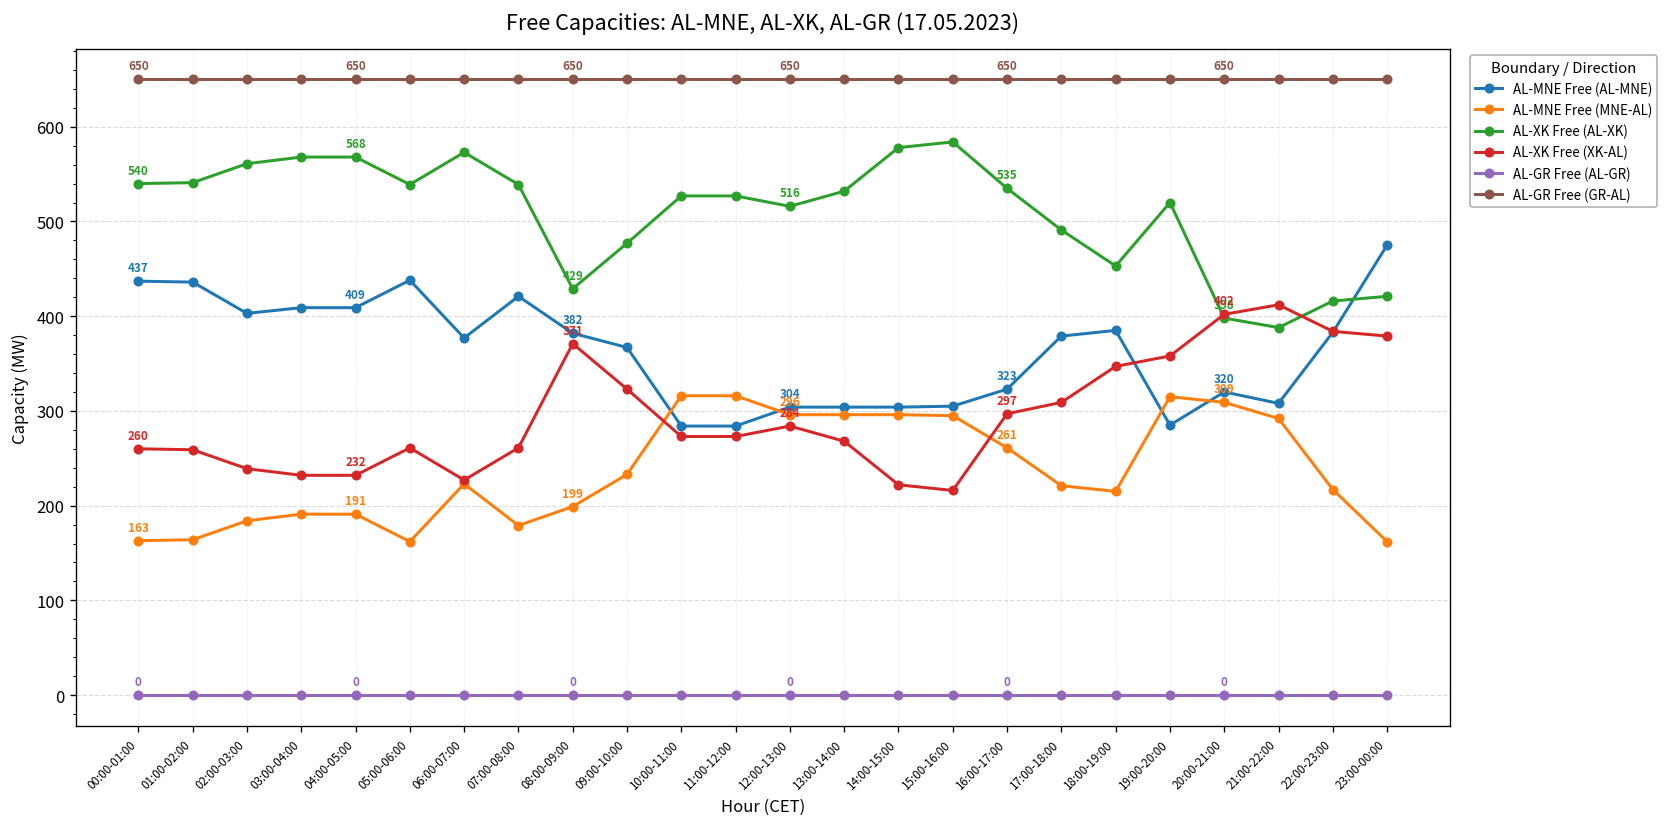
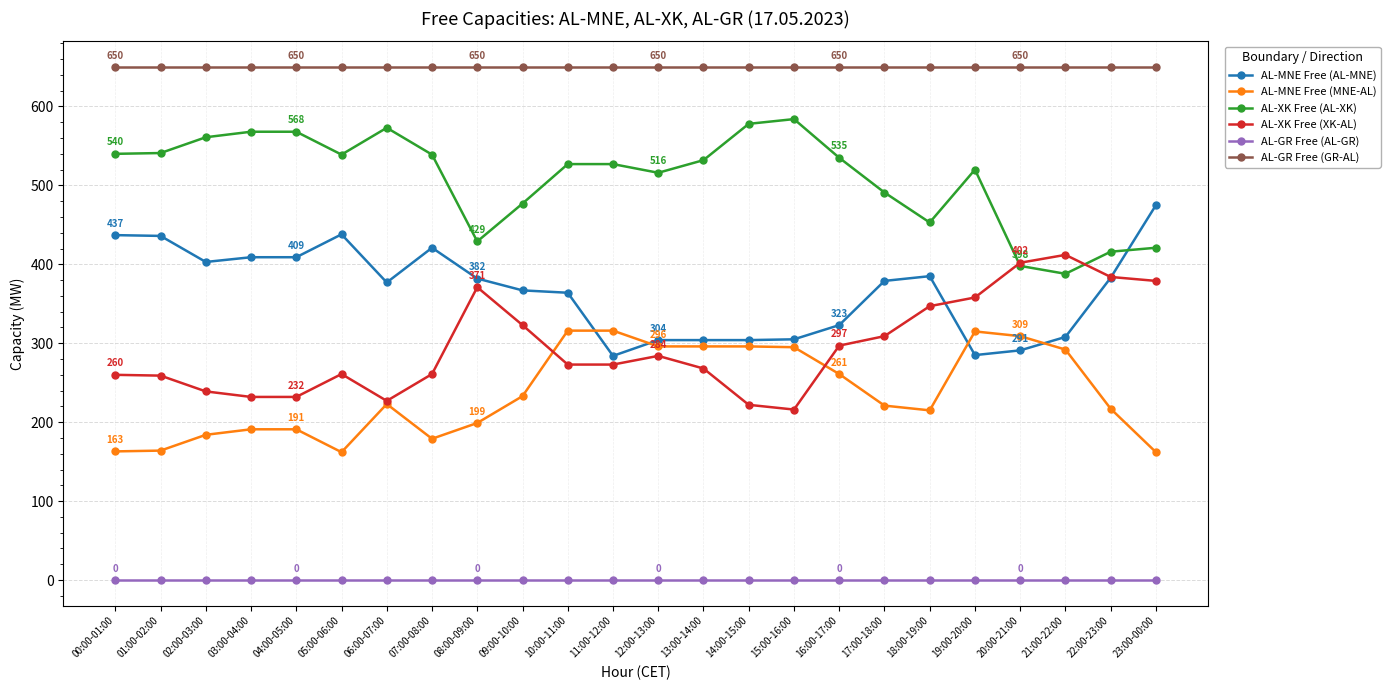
AL-MNE Free (AL-MNE), 10:00-11:00: 280 -> 360
AL-MNE Free (AL-MNE), 20:00-21:00: 320 -> 291
